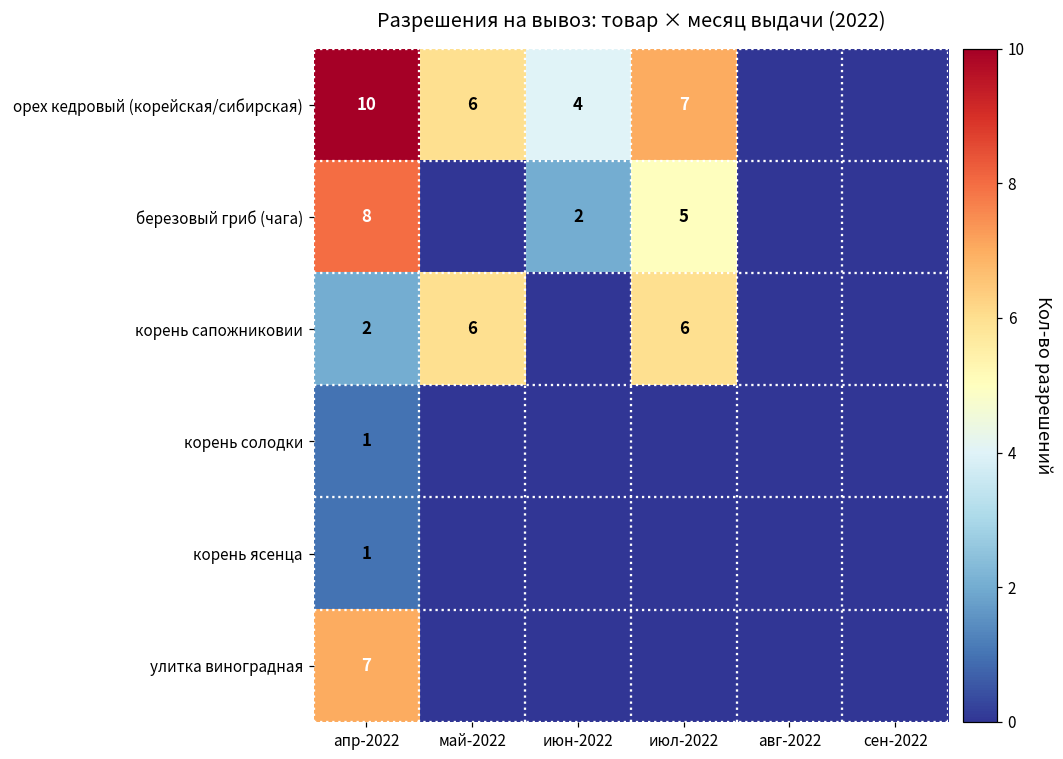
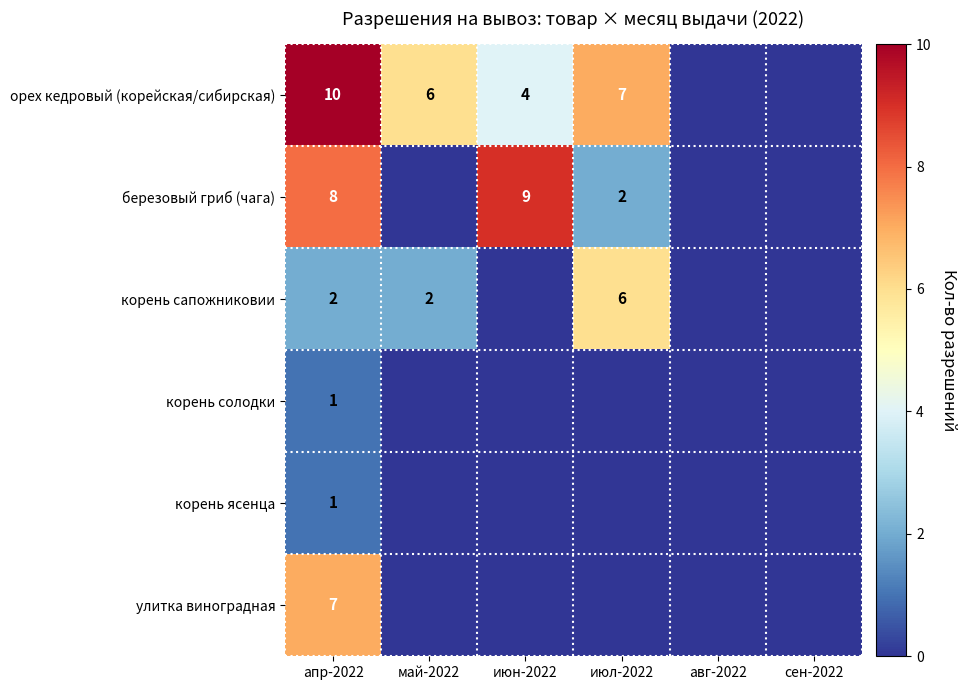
березовый гриб (чага), июн-2022: 2 -> 9
березовый гриб (чага), июл-2022: 5 -> 2
корень сапожниковии, май-2022: 6 -> 2
